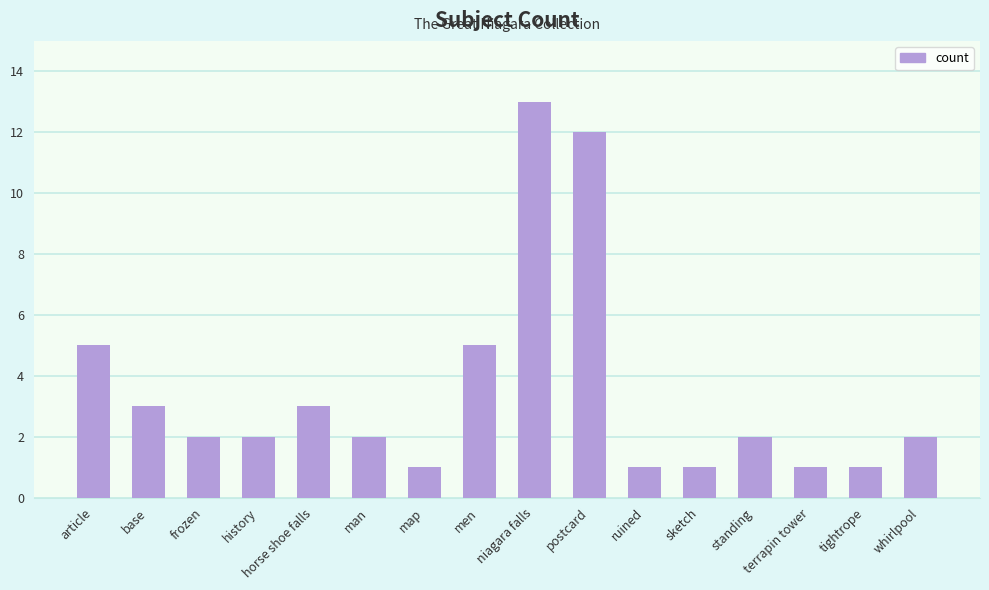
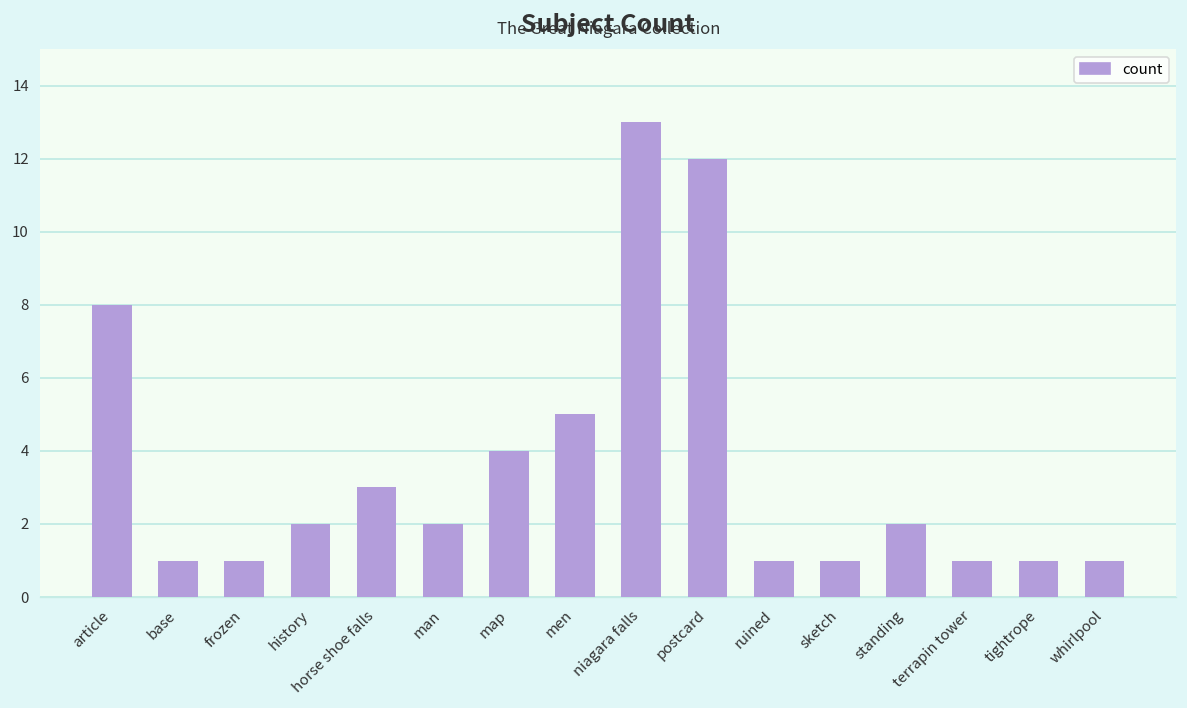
article: 5 -> 8
base: 3 -> 1
frozen: 2 -> 1
map: 1 -> 4
whirlpool: 2 -> 1
